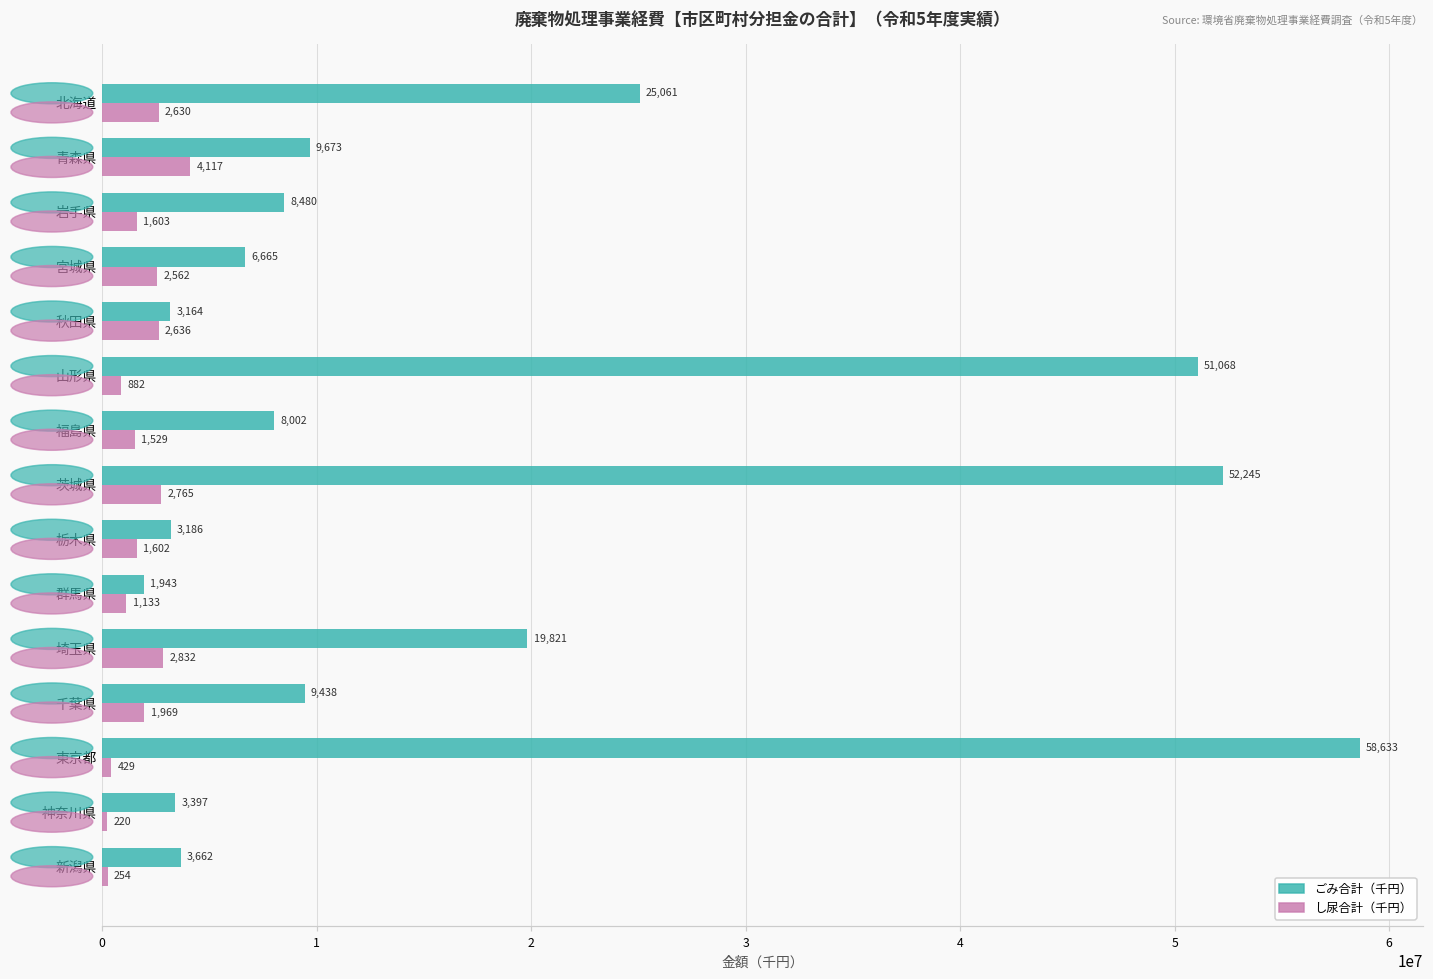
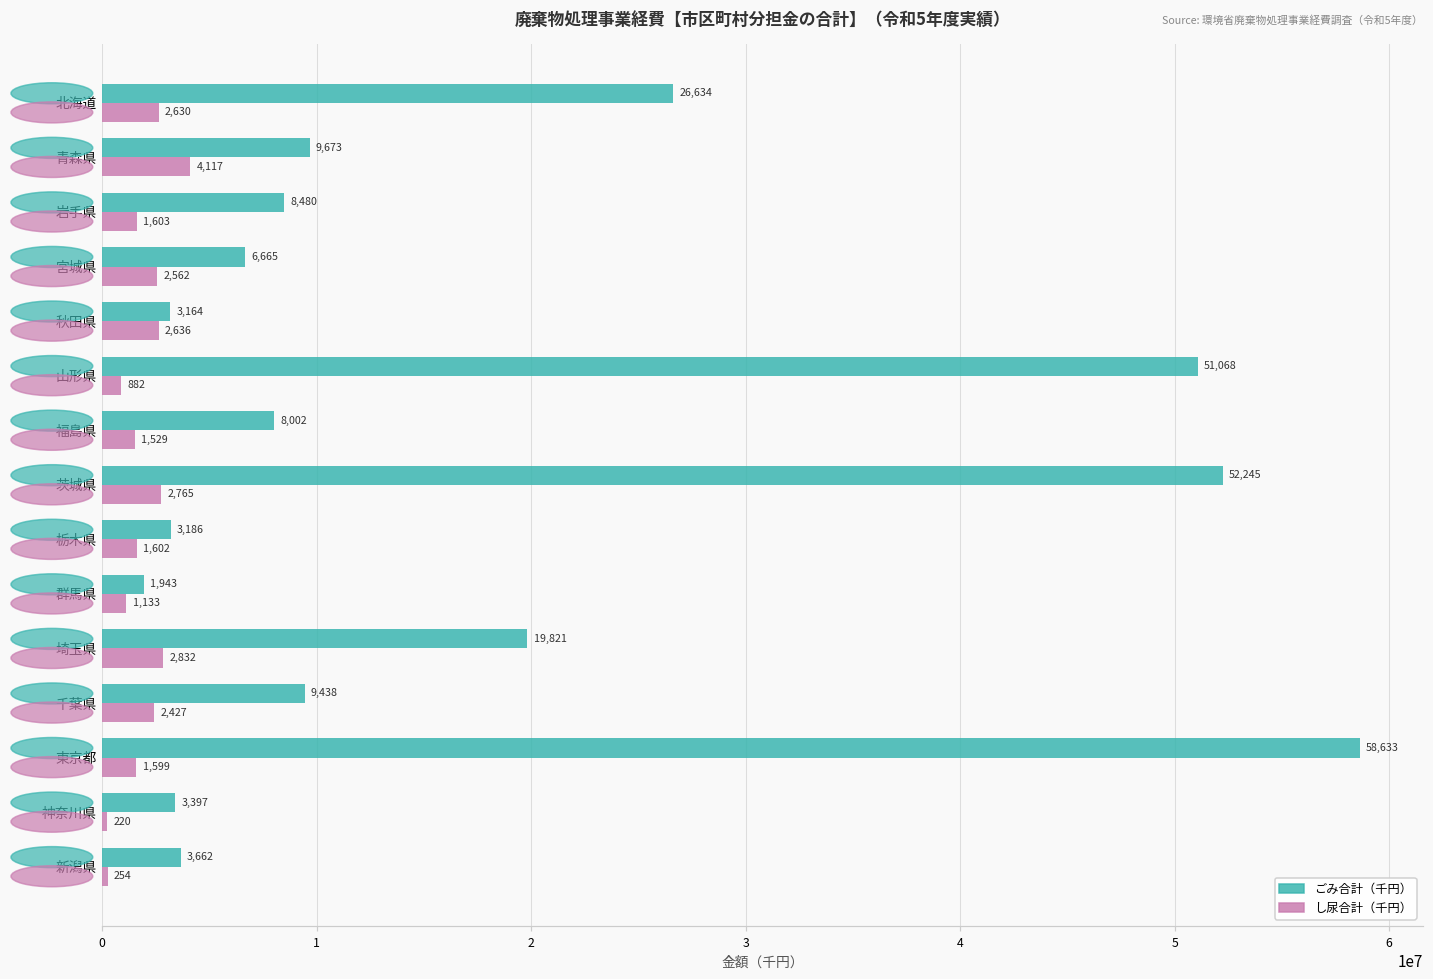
ごみ合計（千円）, 北海道: 25,061 -> 26,634
し尿合計（千円）, 千葉県: 1,969 -> 2,427
し尿合計（千円）, 東京都: 429 -> 1,599
